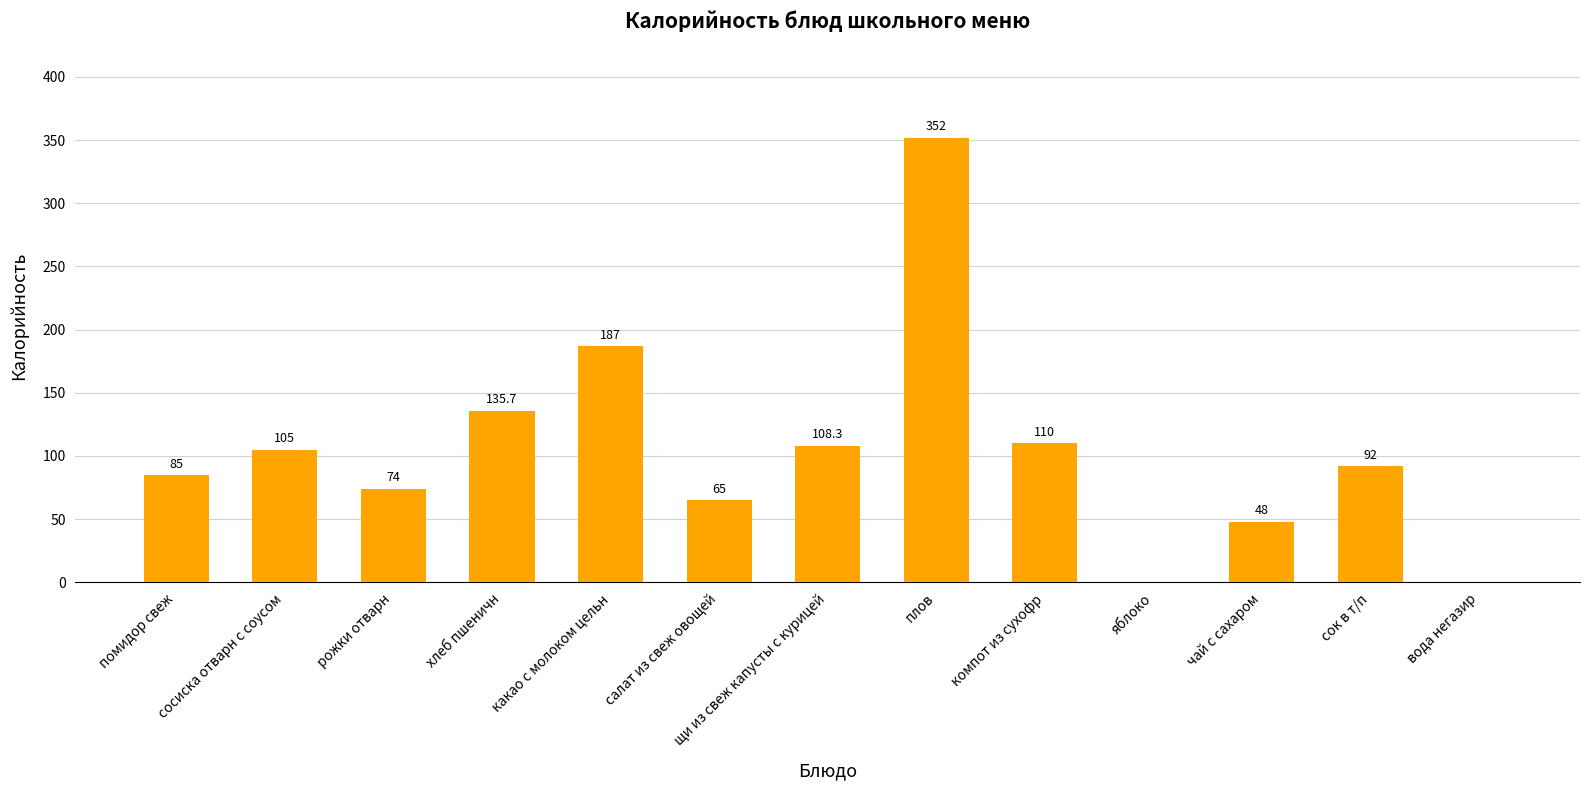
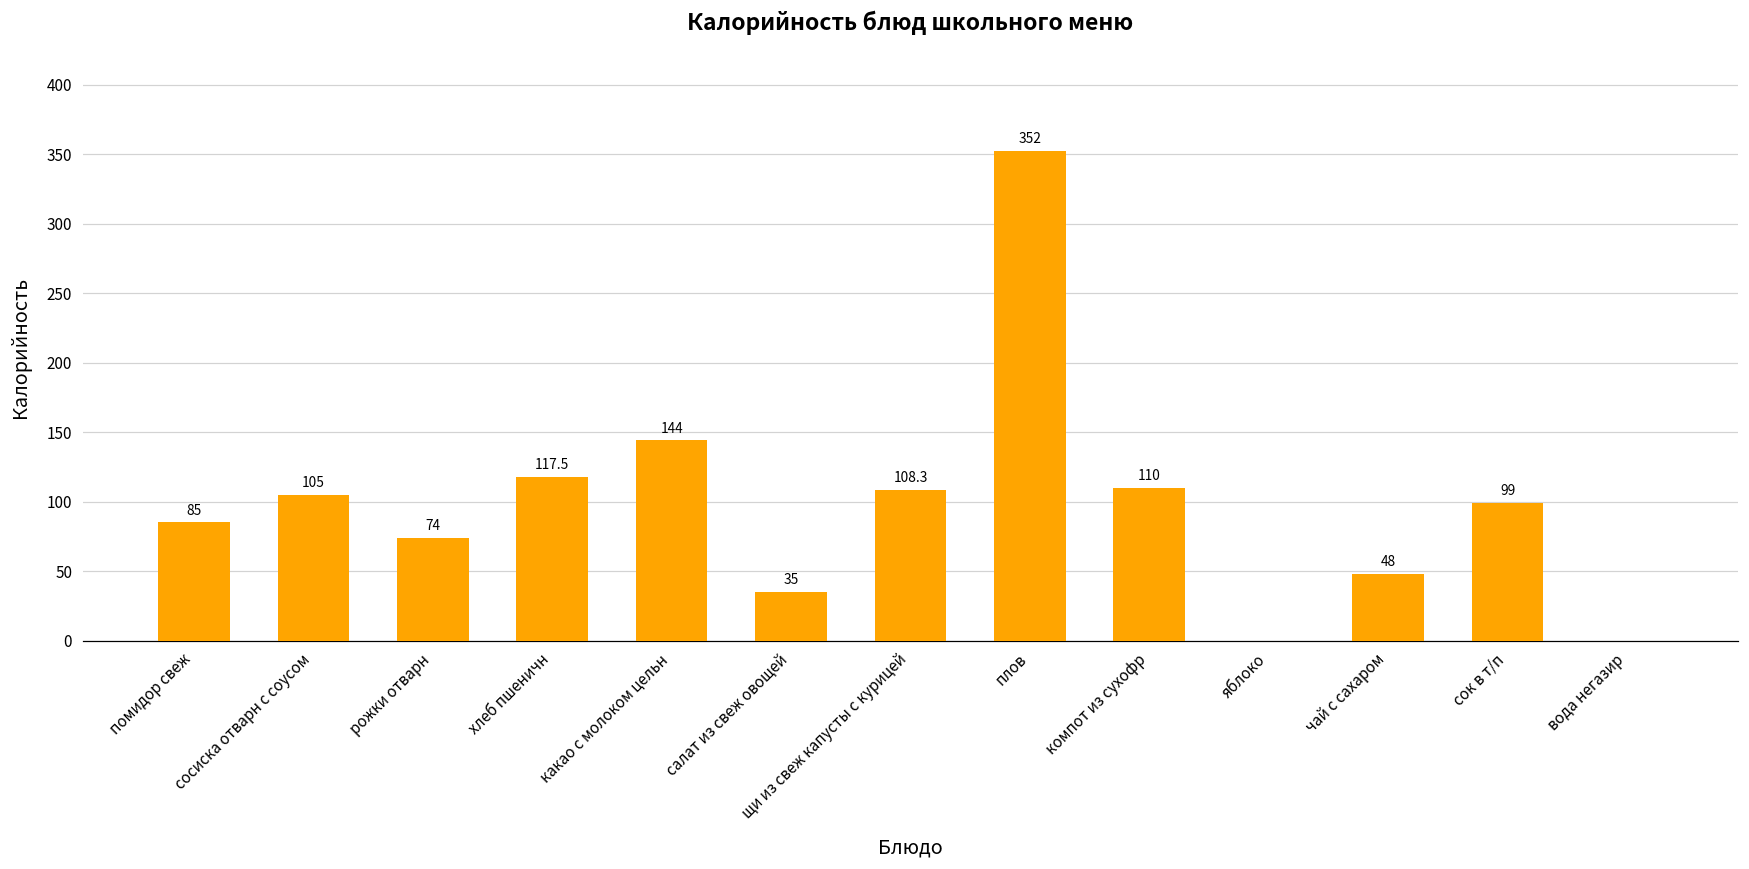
хлеб пшеничн: 135.7 -> 117.5
какао с молоком цельн: 187 -> 144
салат из свеж овощей: 65 -> 35
сок в т/п: 92 -> 99
